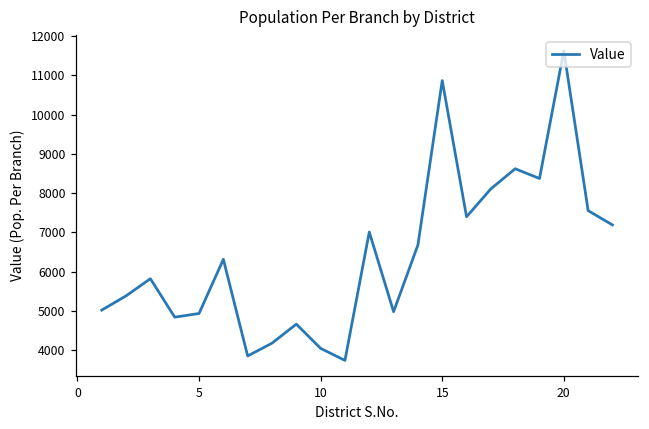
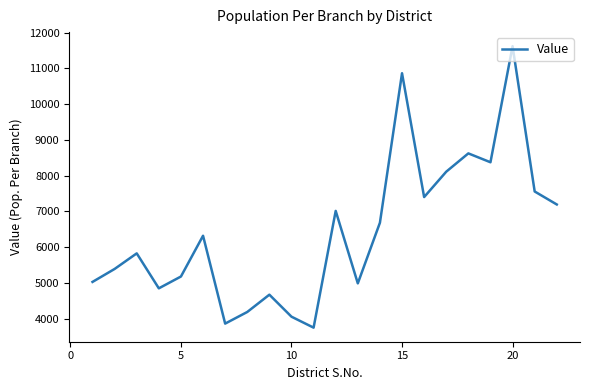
5: 4900 -> 5200
